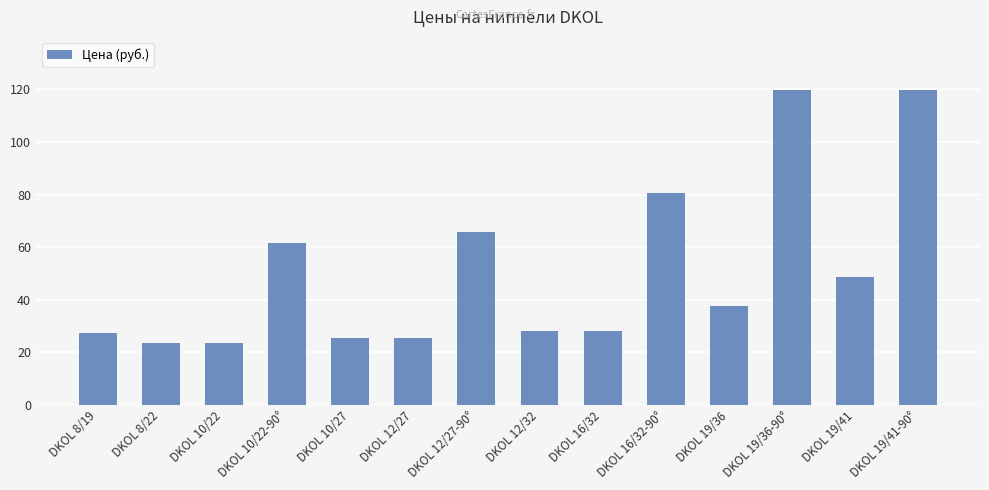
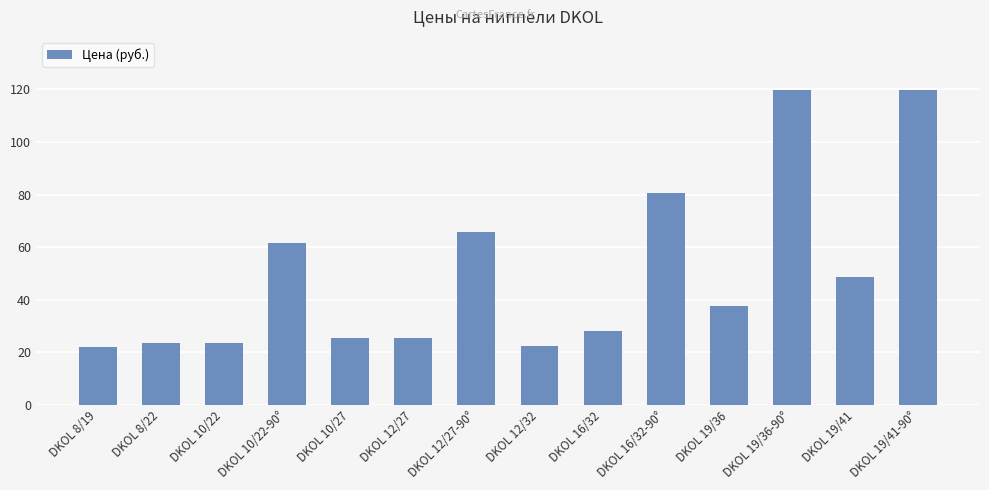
DKOL 8/19: 28 -> 22
DKOL 12/32: 28 -> 22
